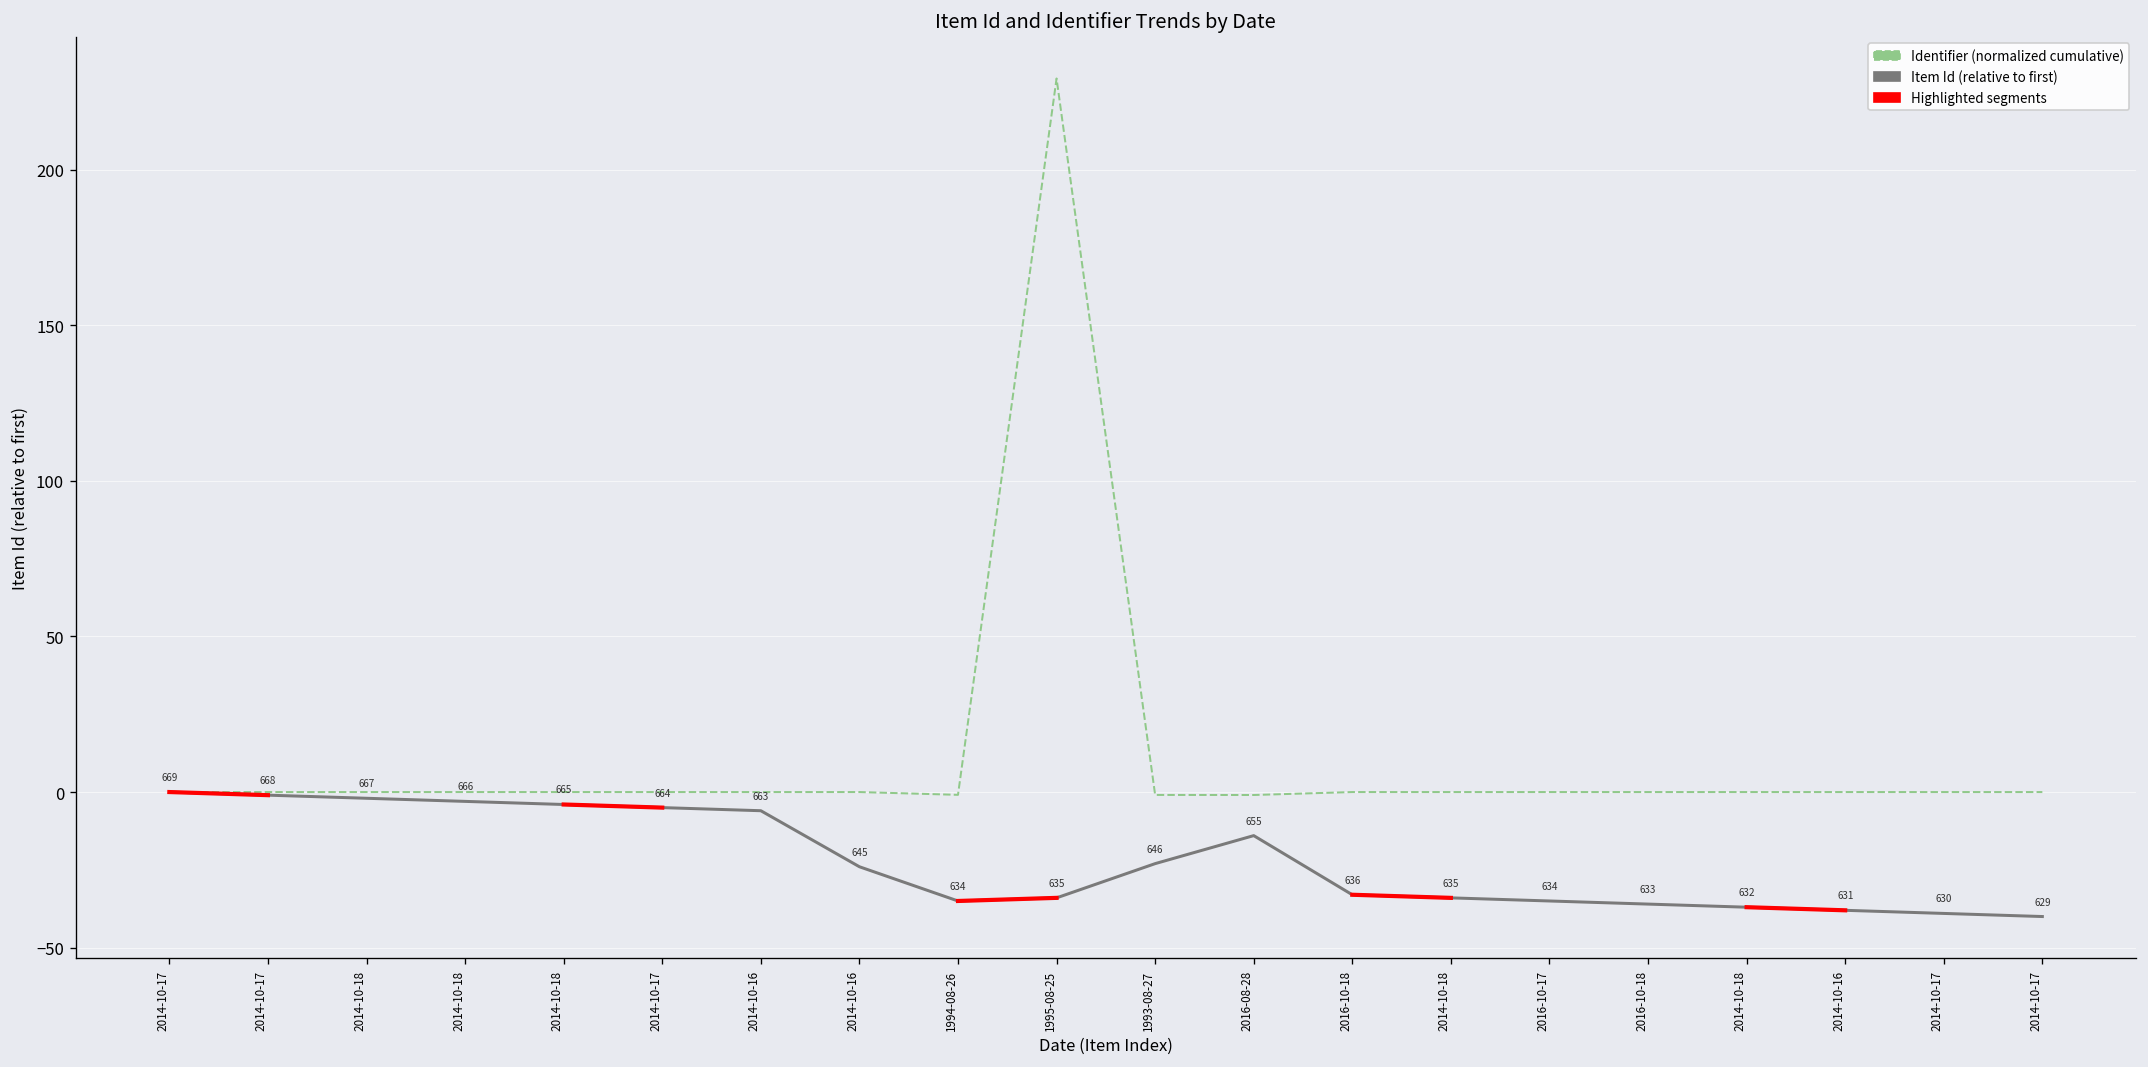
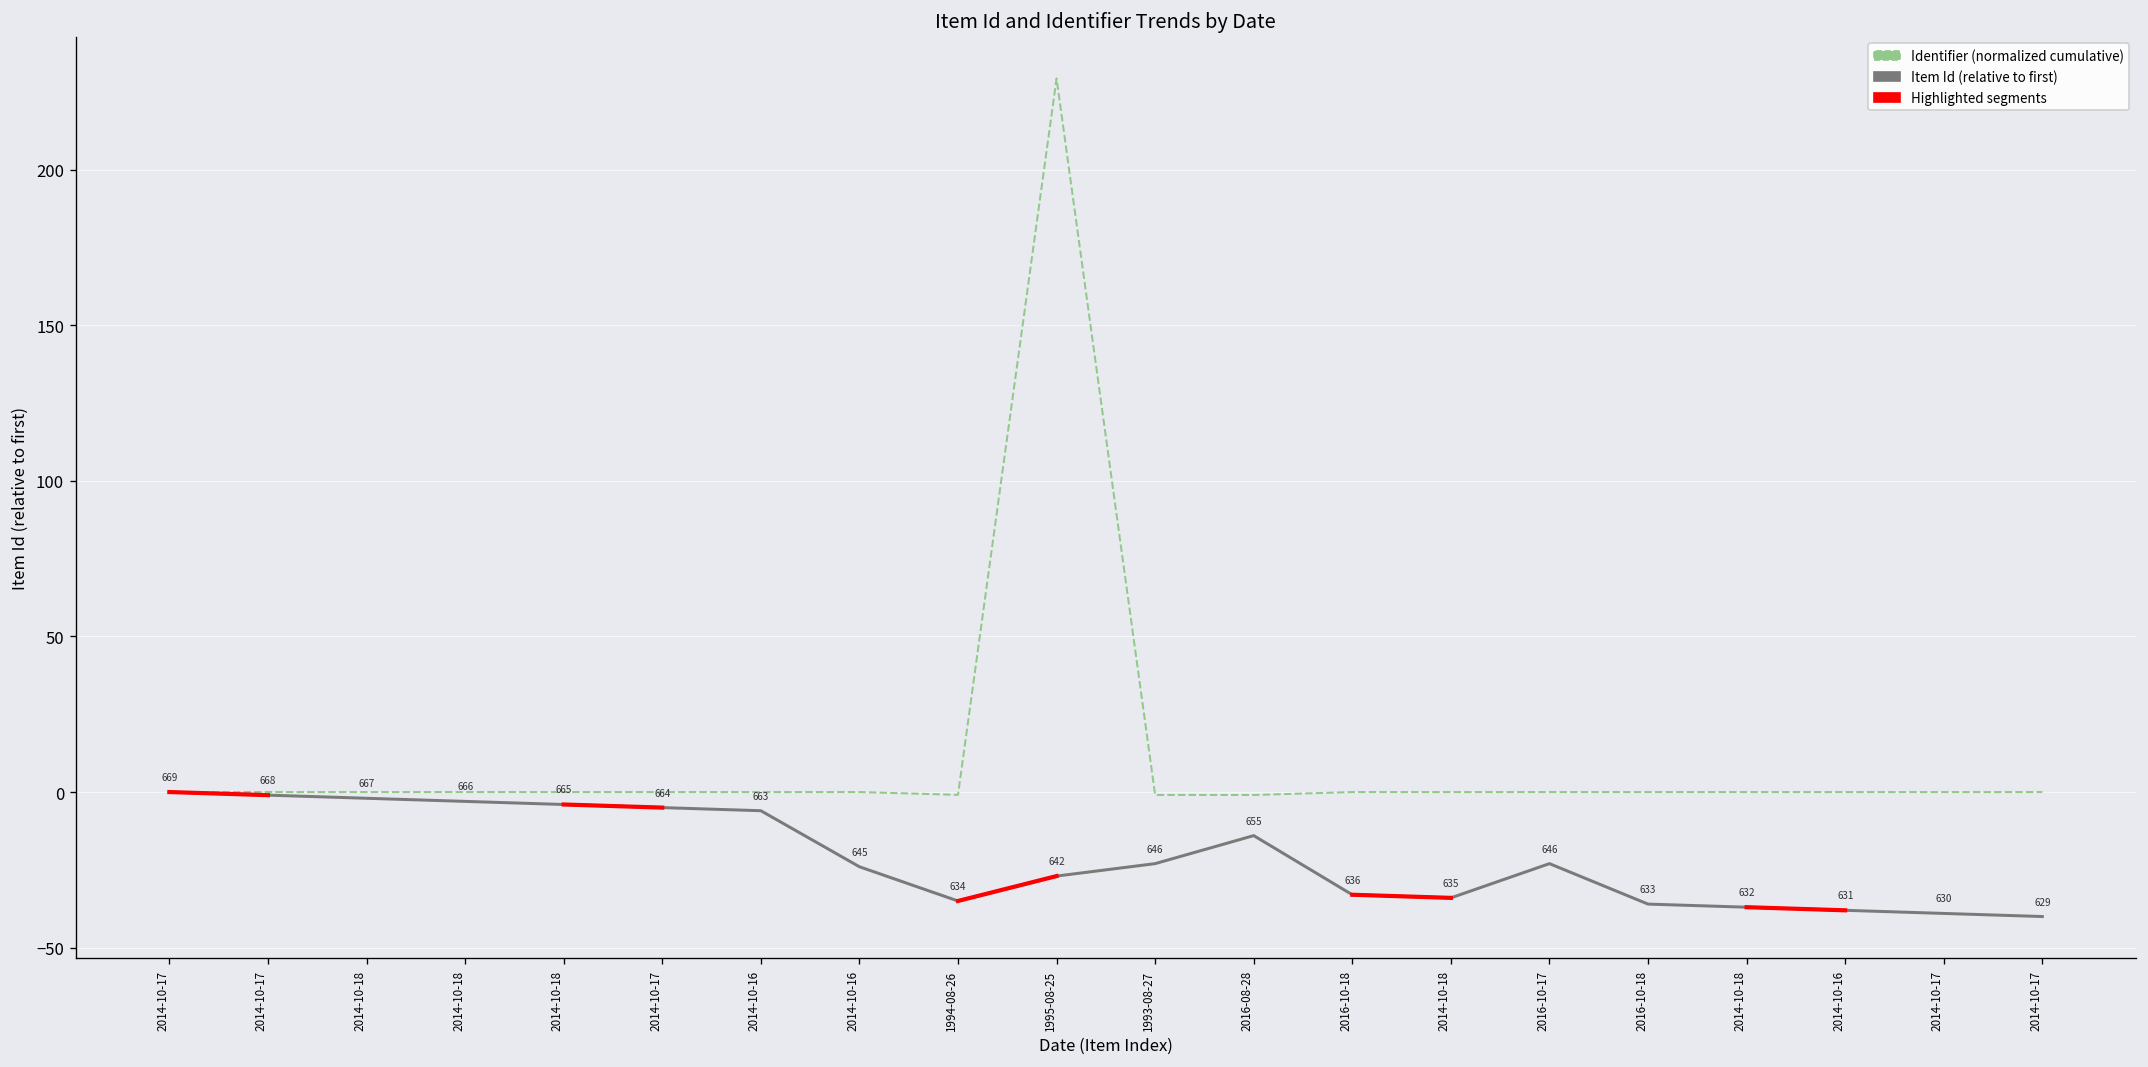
Item Id (relative to first), 1995-08-25: 635 -> 642
Item Id (relative to first), 2016-10-17: 634 -> 646
